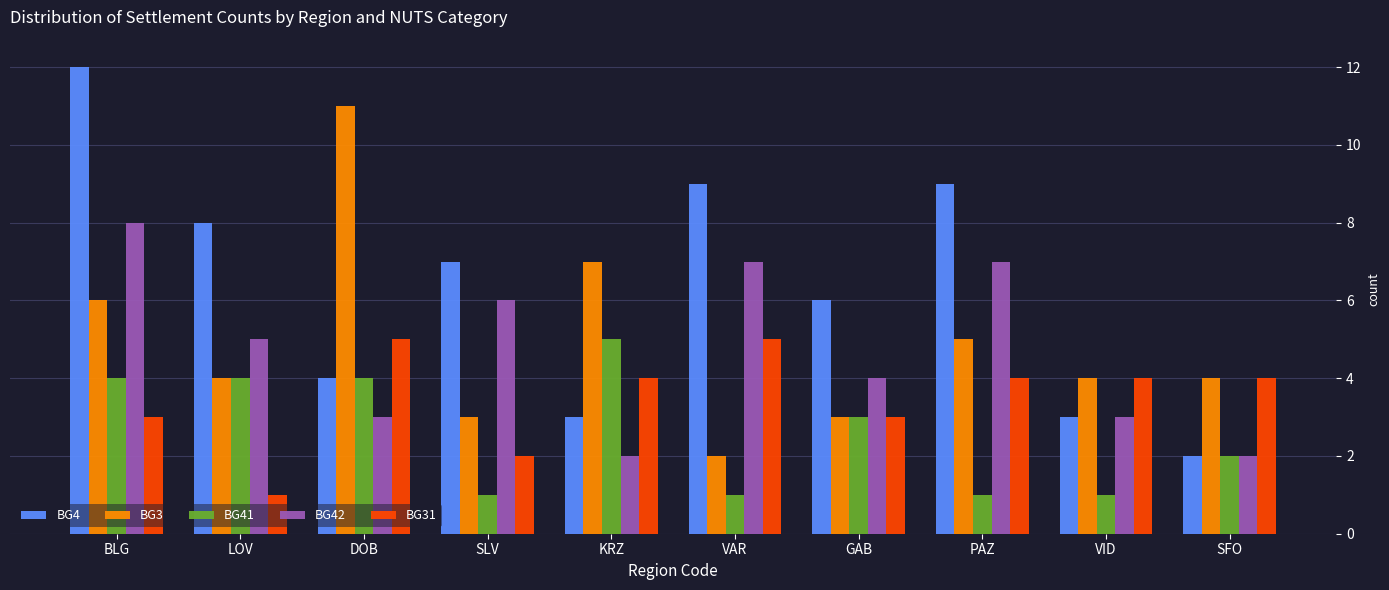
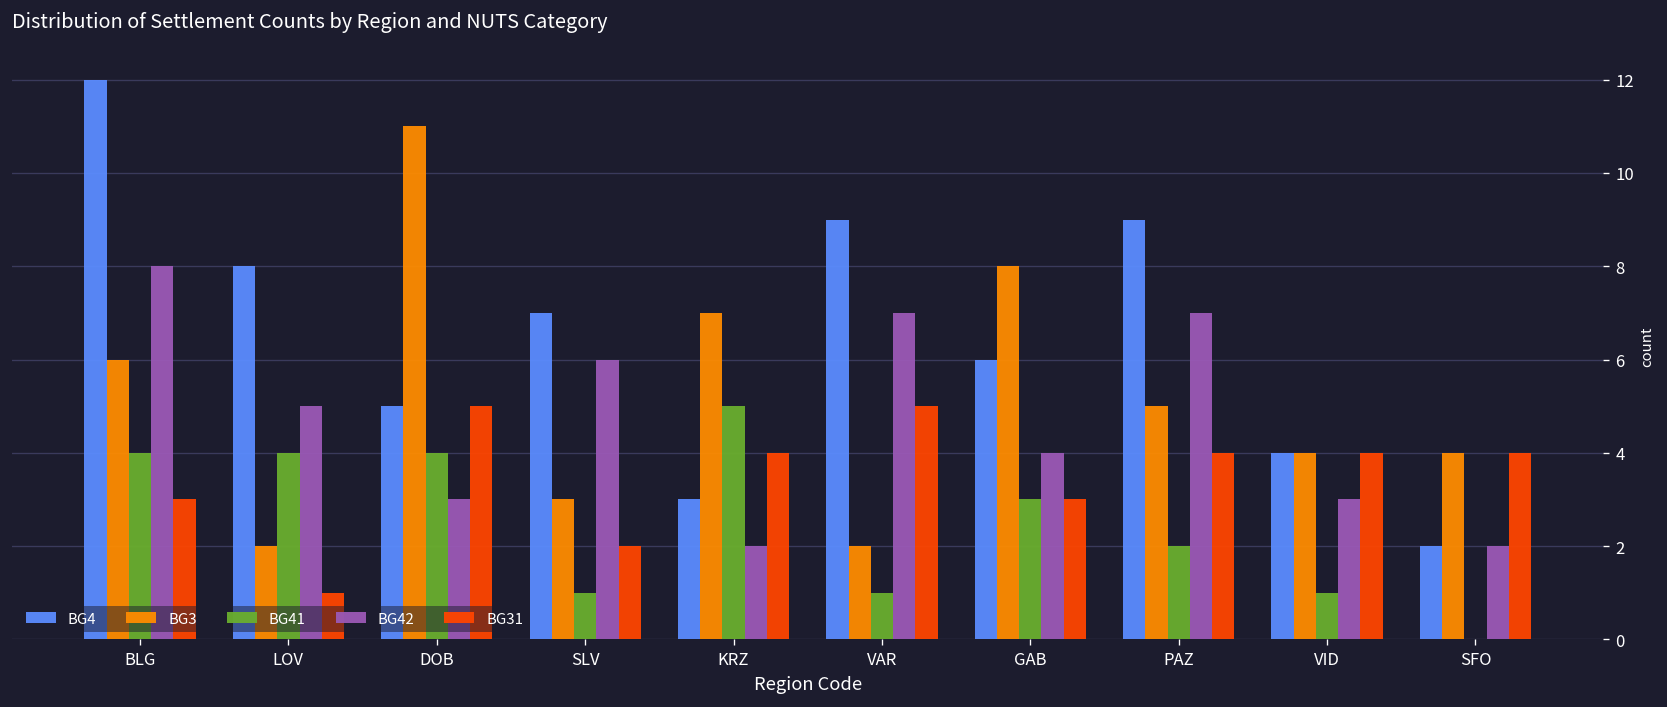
BG3, LOV: 4 -> 2
BG4, DOB: 4 -> 5
BG3, GAB: 3 -> 8
BG41, PAZ: 1 -> 2
BG4, VID: 3 -> 4
BG41, SFO: 2 -> 0
